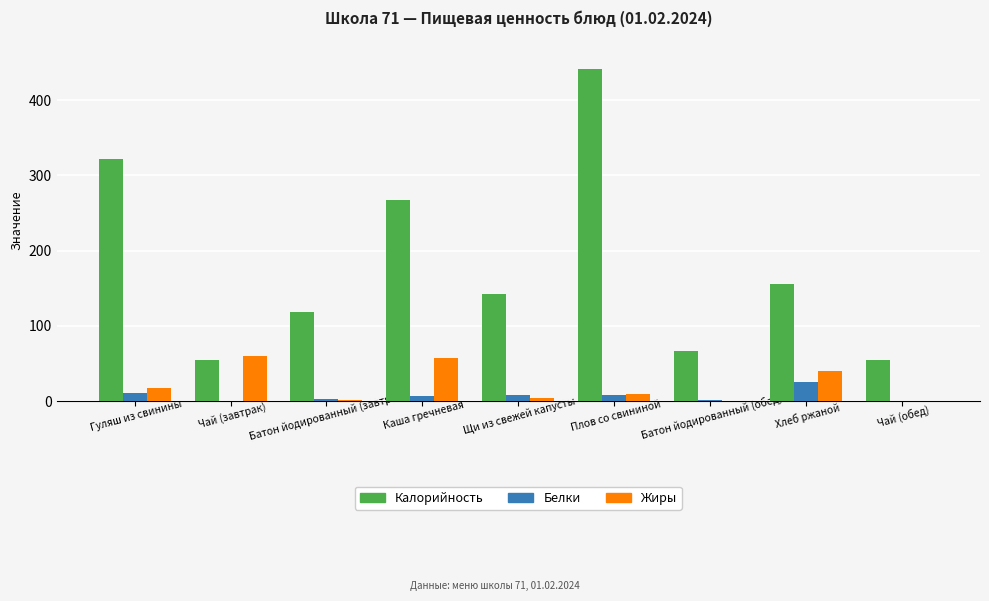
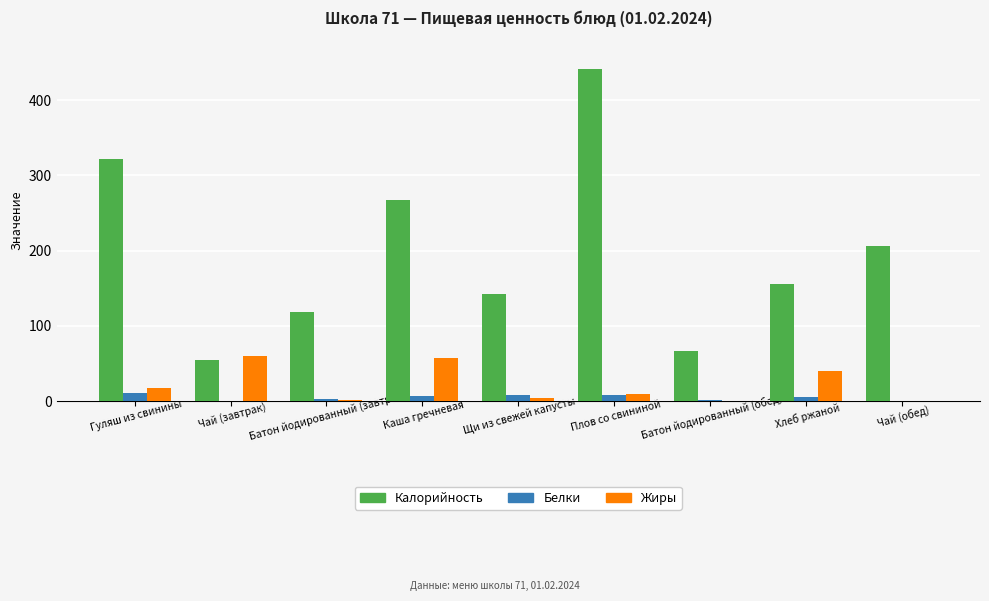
Белки, Хлеб ржаной: 20 -> 10
Калорийность, Чай (обед): 60 -> 210
